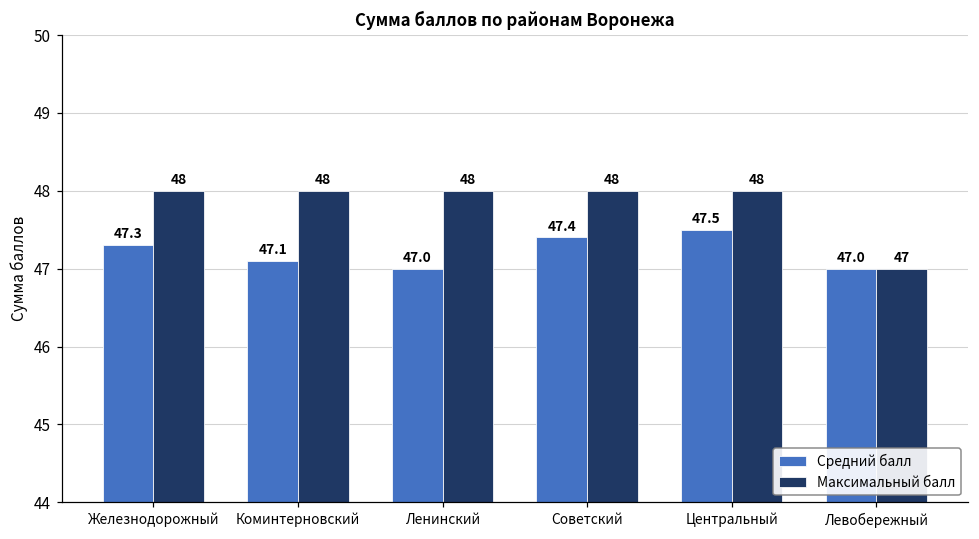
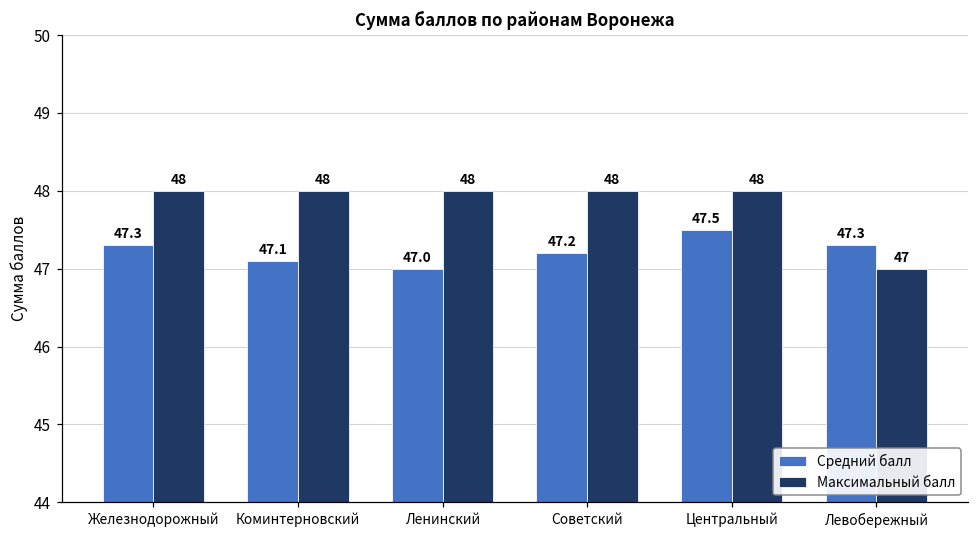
Средний балл, Советский: 47.4 -> 47.2
Средний балл, Левобережный: 47.0 -> 47.3
